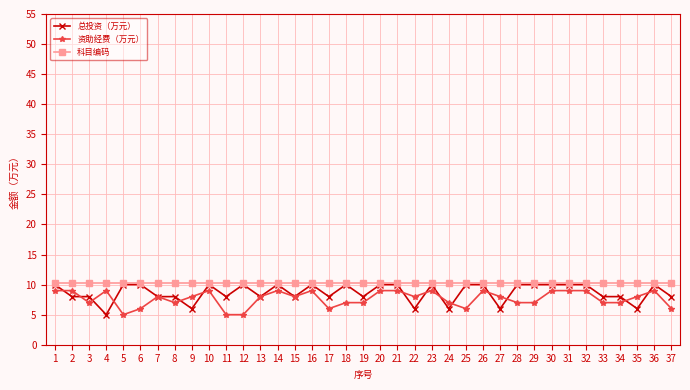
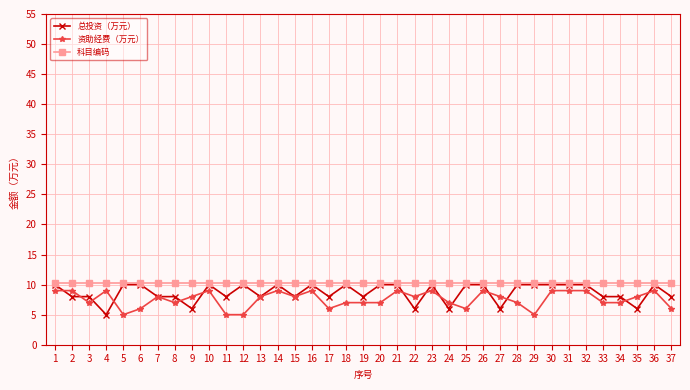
资助经费（万元）, 20: 9 -> 7
资助经费（万元）, 29: 7 -> 5
